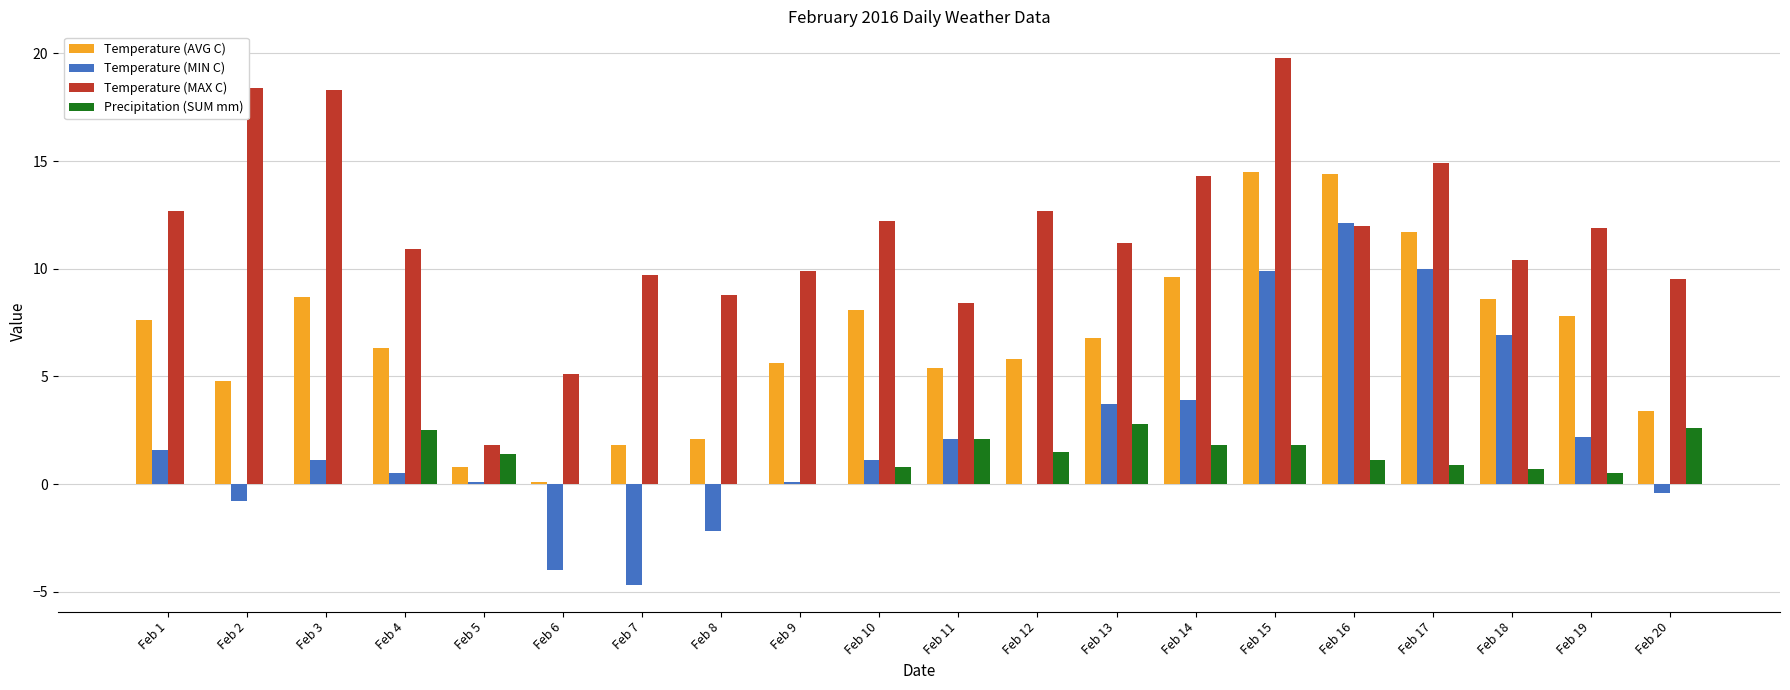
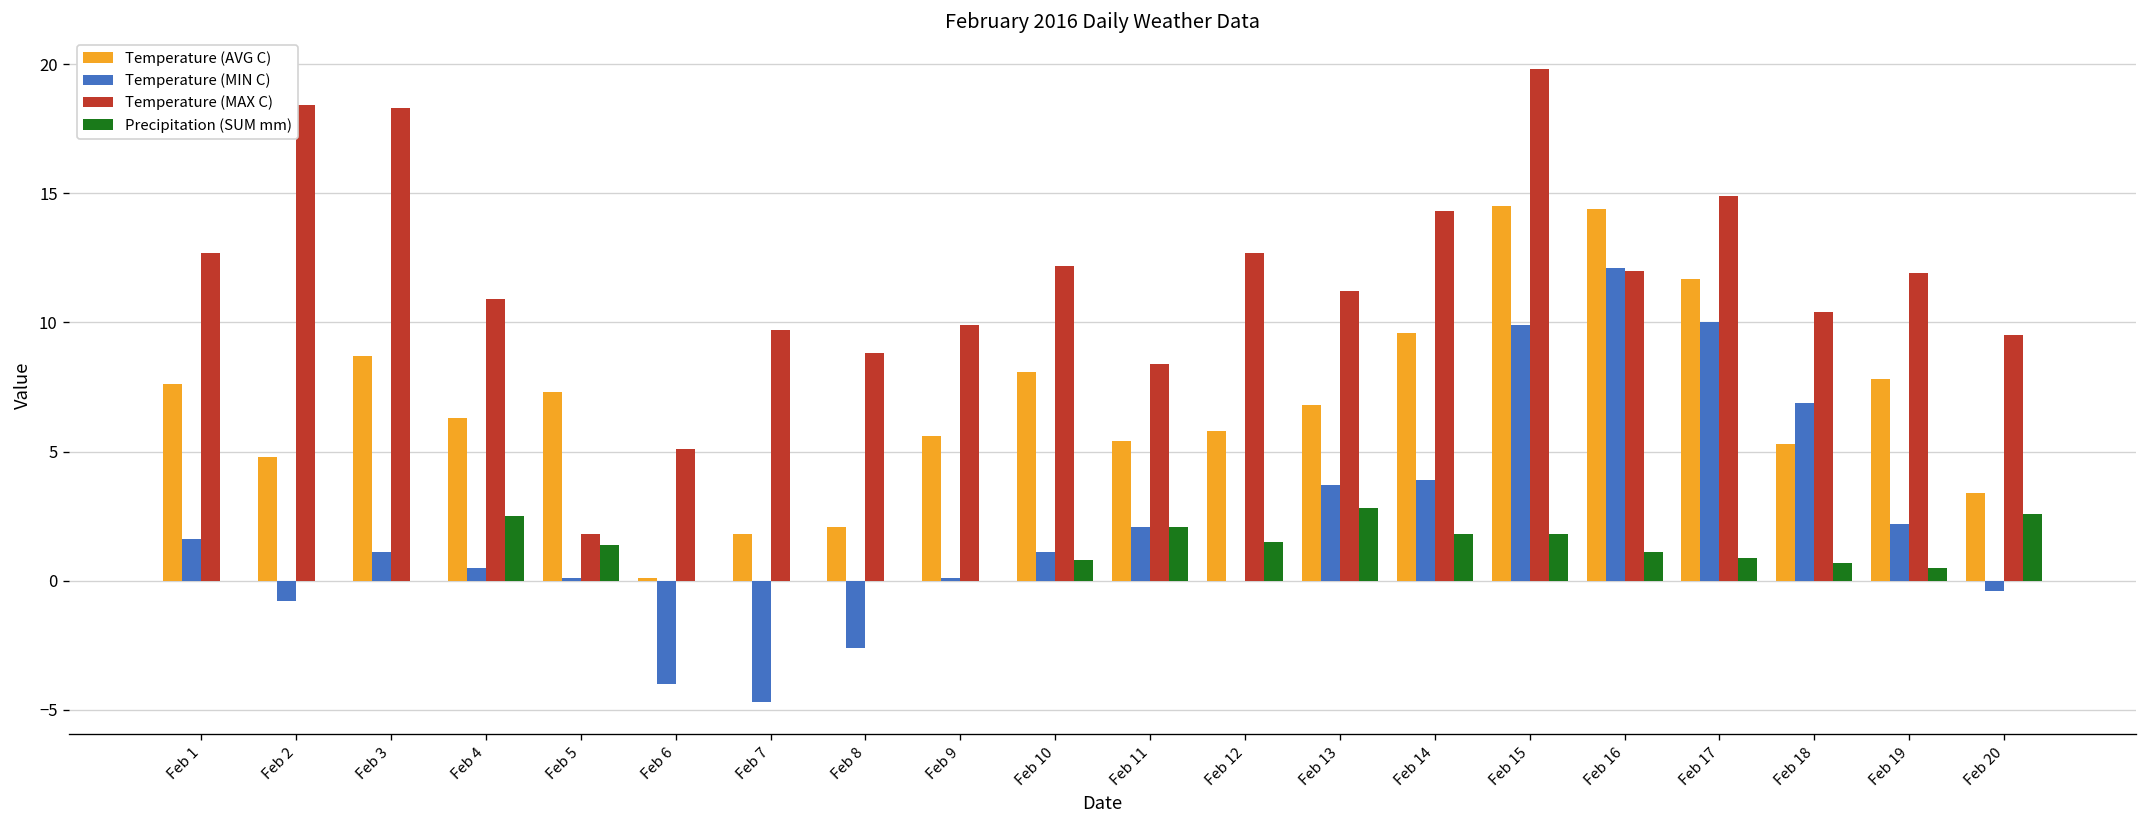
Temperature (AVG C), Feb 5: 0.8 -> 7.3
Temperature (MIN C), Feb 8: -2.2 -> -2.6
Temperature (AVG C), Feb 18: 8.6 -> 5.3
